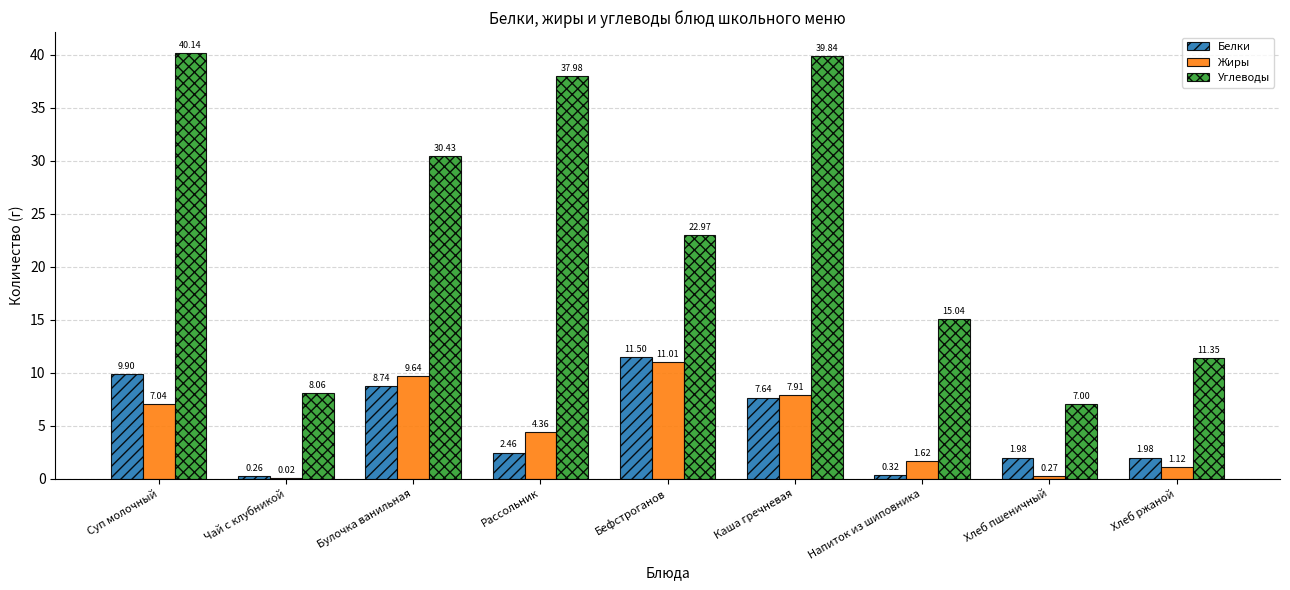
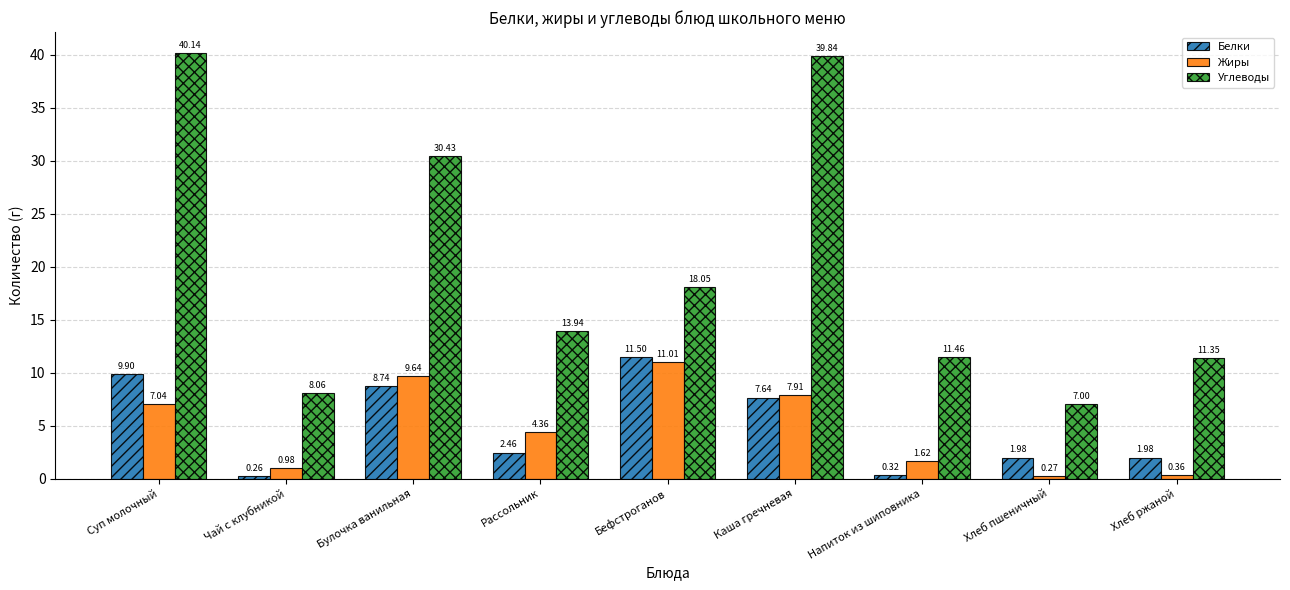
Жиры, Чай с клубникой: 0.02 -> 0.98
Углеводы, Рассольник: 37.98 -> 13.94
Углеводы, Бефстроганов: 22.97 -> 18.05
Углеводы, Напиток из шиповника: 15.04 -> 11.46
Жиры, Хлеб ржаной: 1.12 -> 0.36
